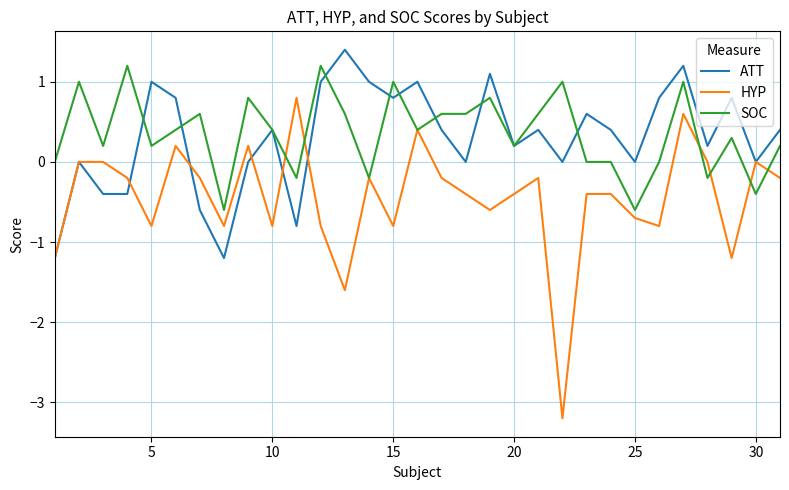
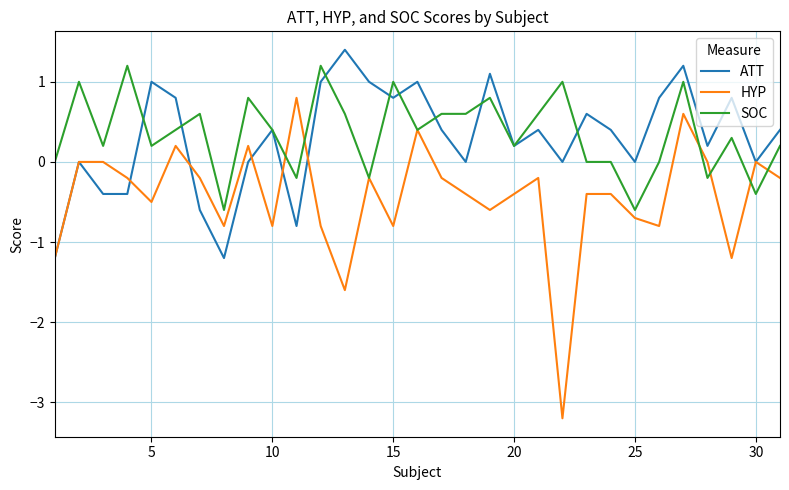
HYP, 5: -0.8 -> -0.5
